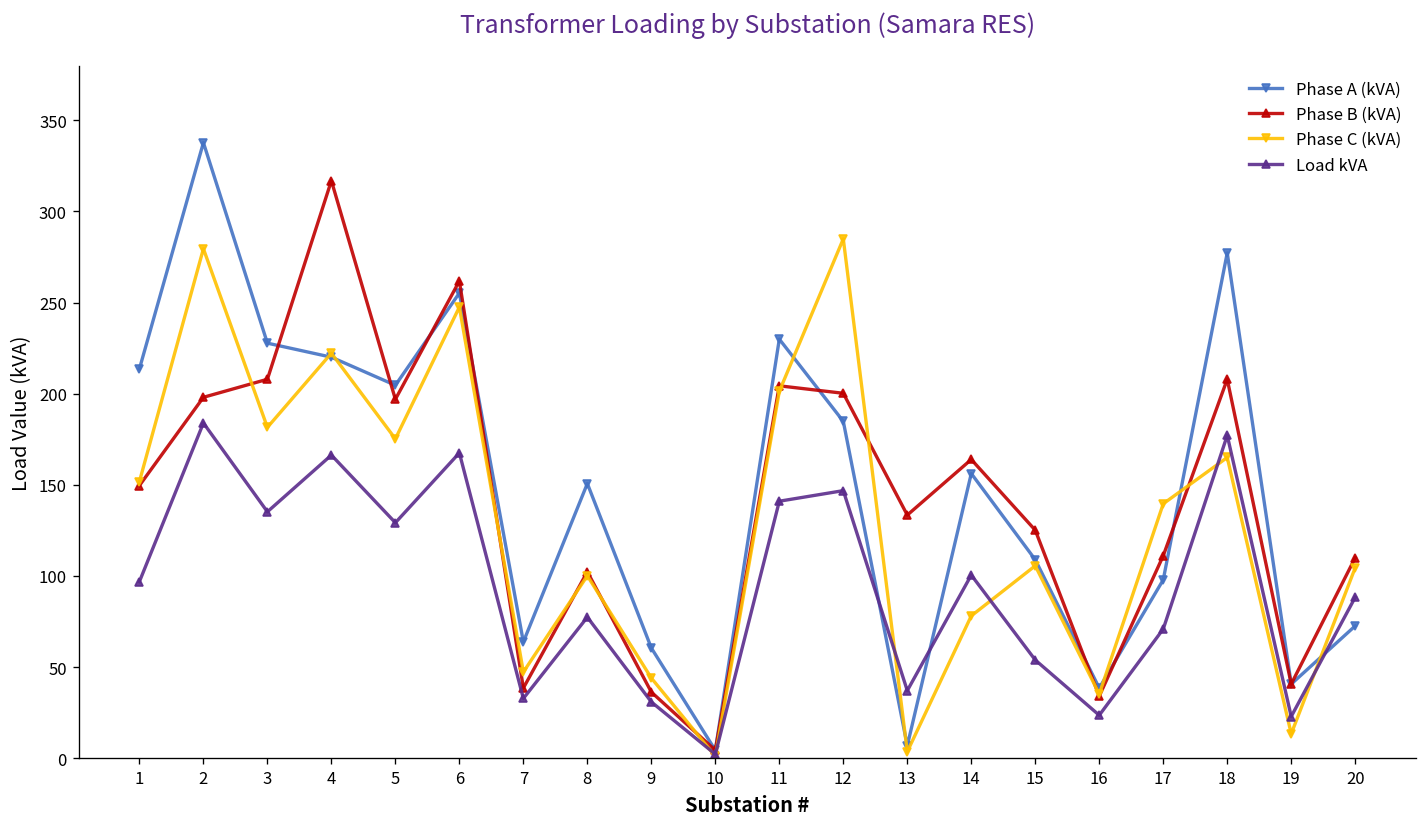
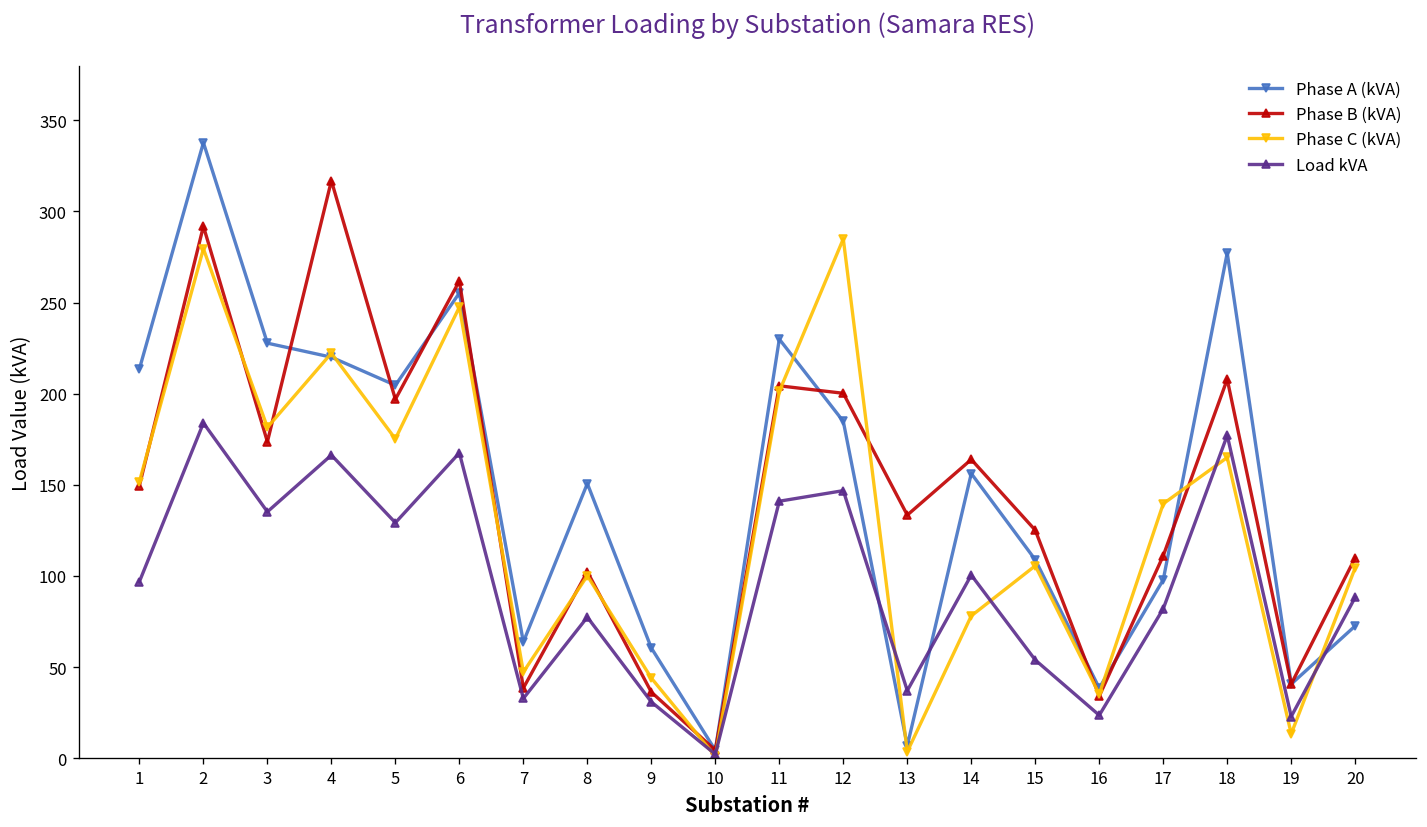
Phase B (kVA), 2: 198 -> 292
Phase B (kVA), 3: 208 -> 174
Load kVA, 17: 71 -> 82
